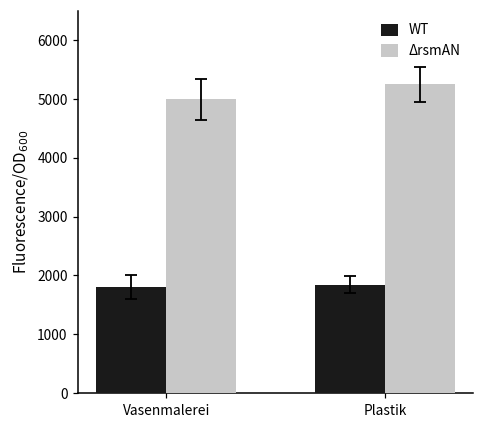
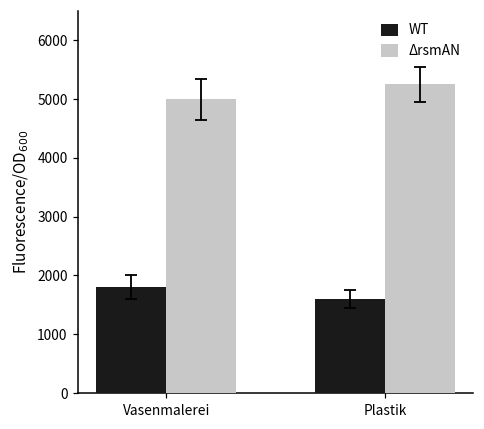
WT, Plastik: 1800 -> 1600
